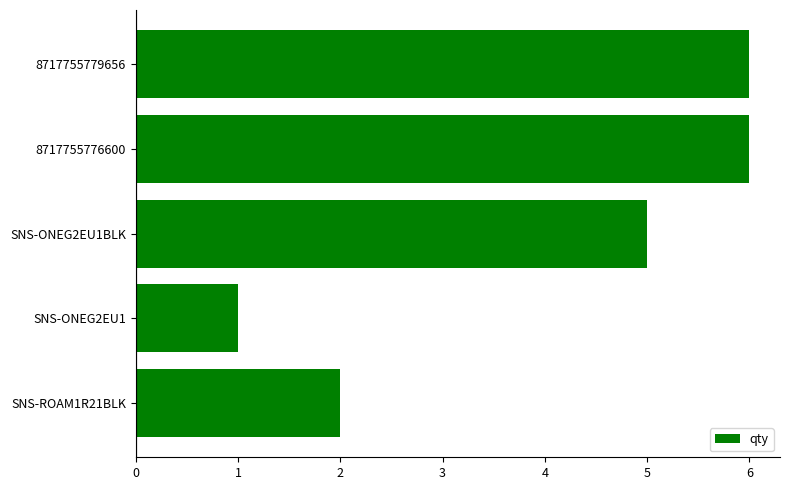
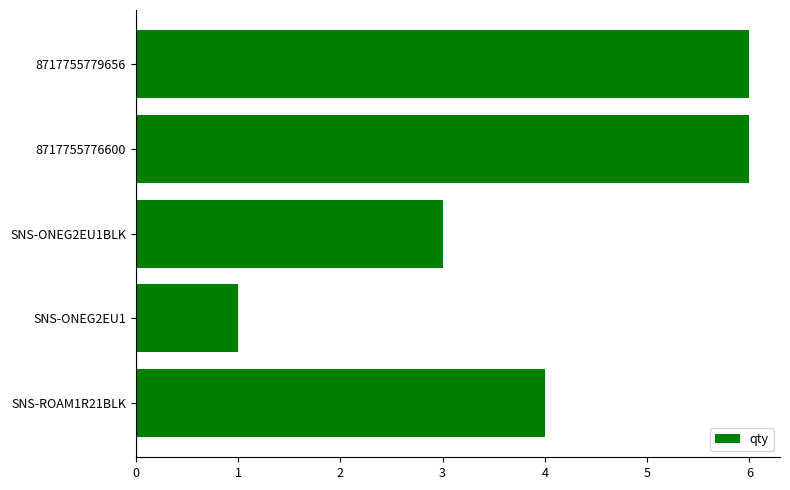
SNS-ONEG2EU1BLK: 5 -> 3
SNS-ROAM1R21BLK: 2 -> 4
